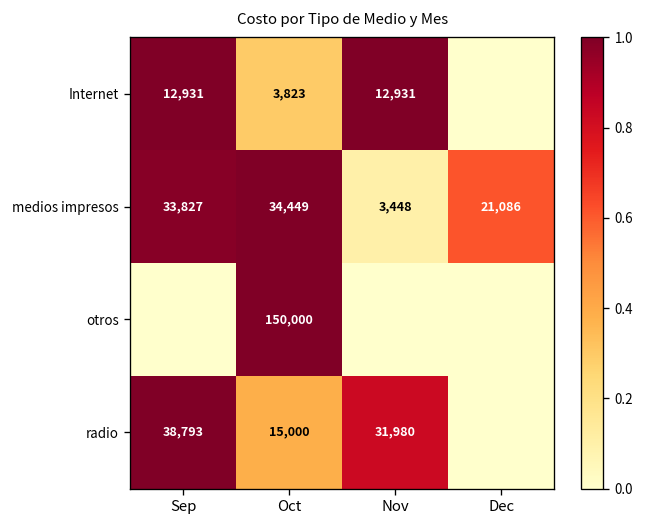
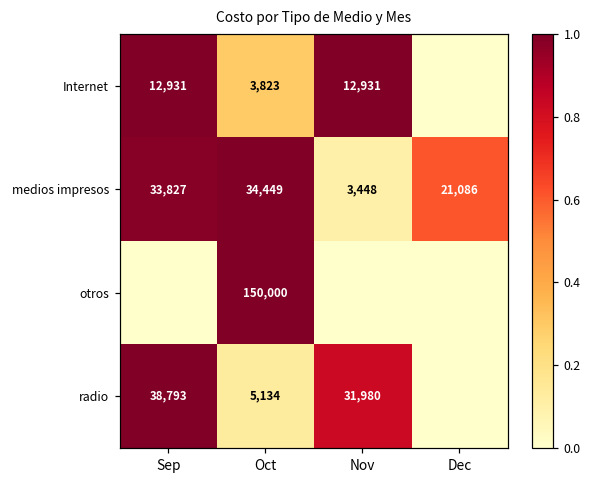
radio, Oct: 15,000 -> 5,134
